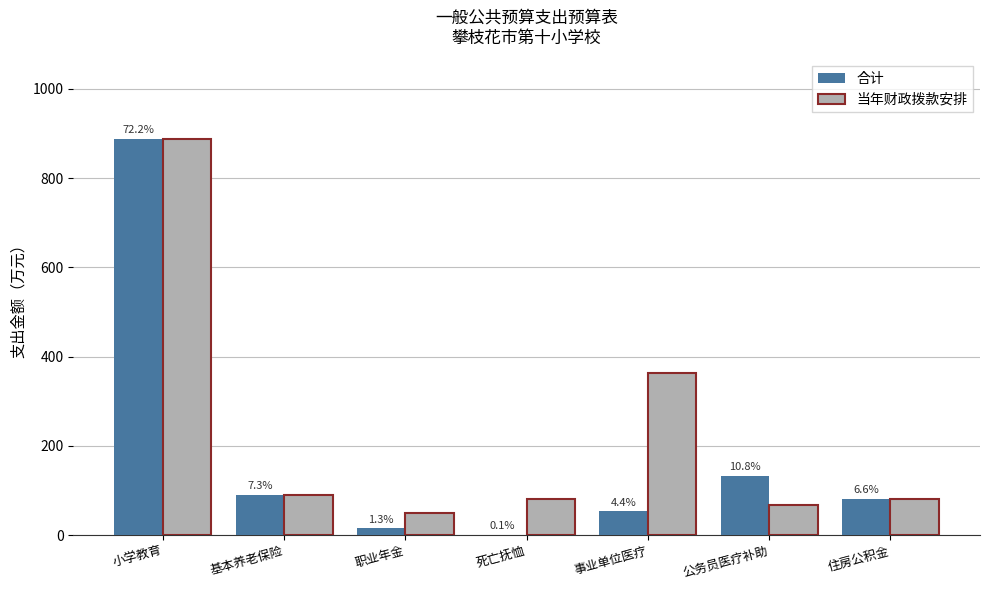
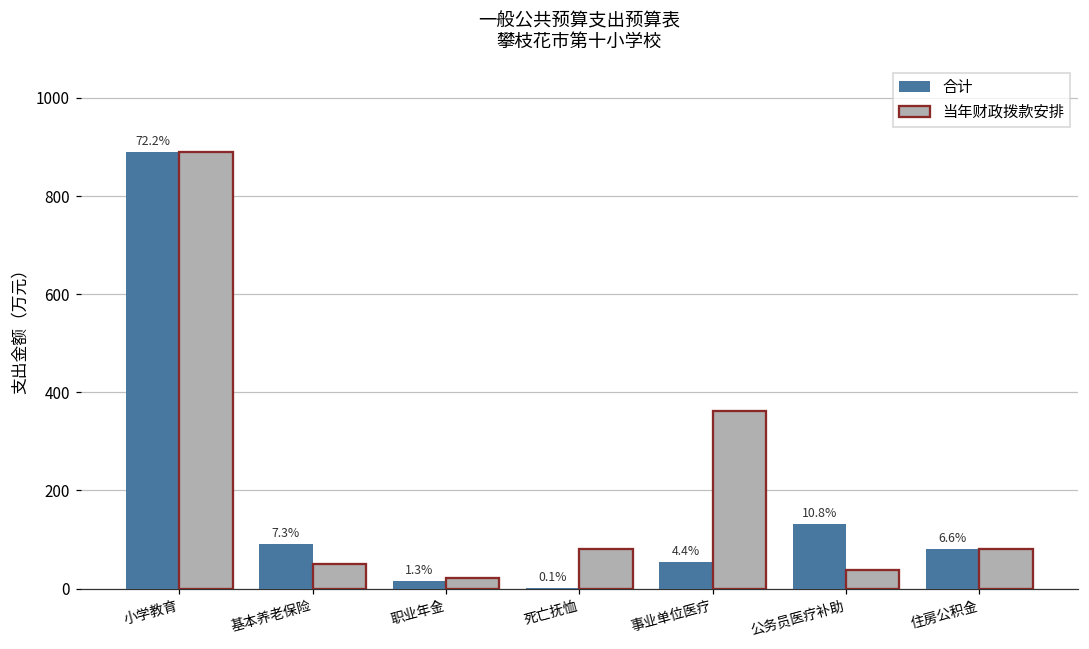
当年财政拨款安排, 基本养老保险: 90 -> 50
当年财政拨款安排, 职业年金: 50 -> 20
当年财政拨款安排, 公务员医疗补助: 70 -> 40
